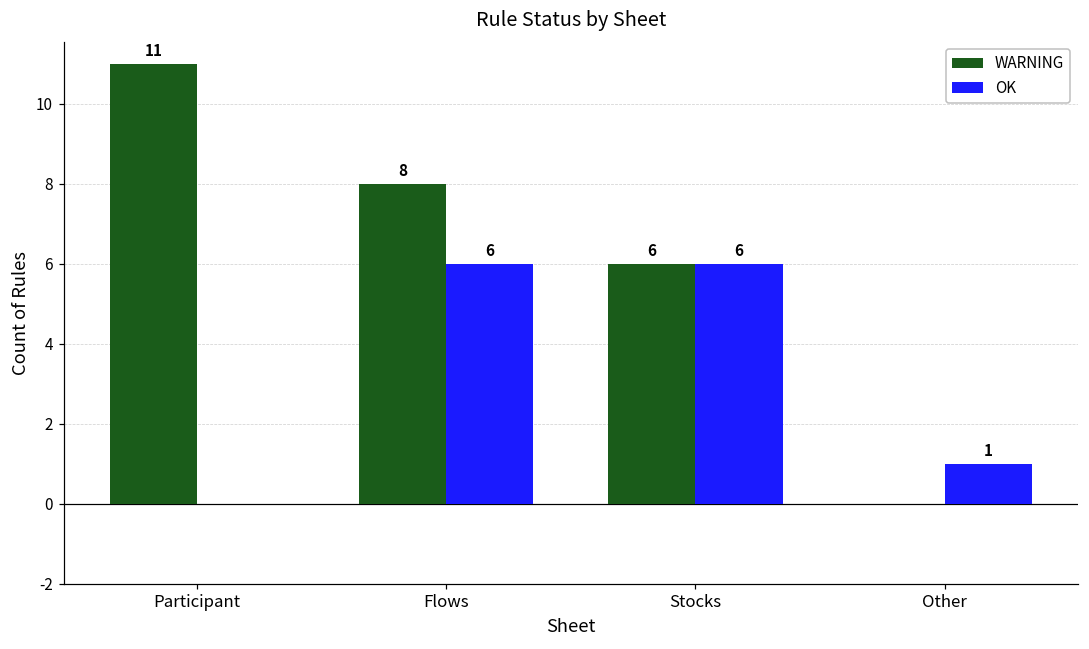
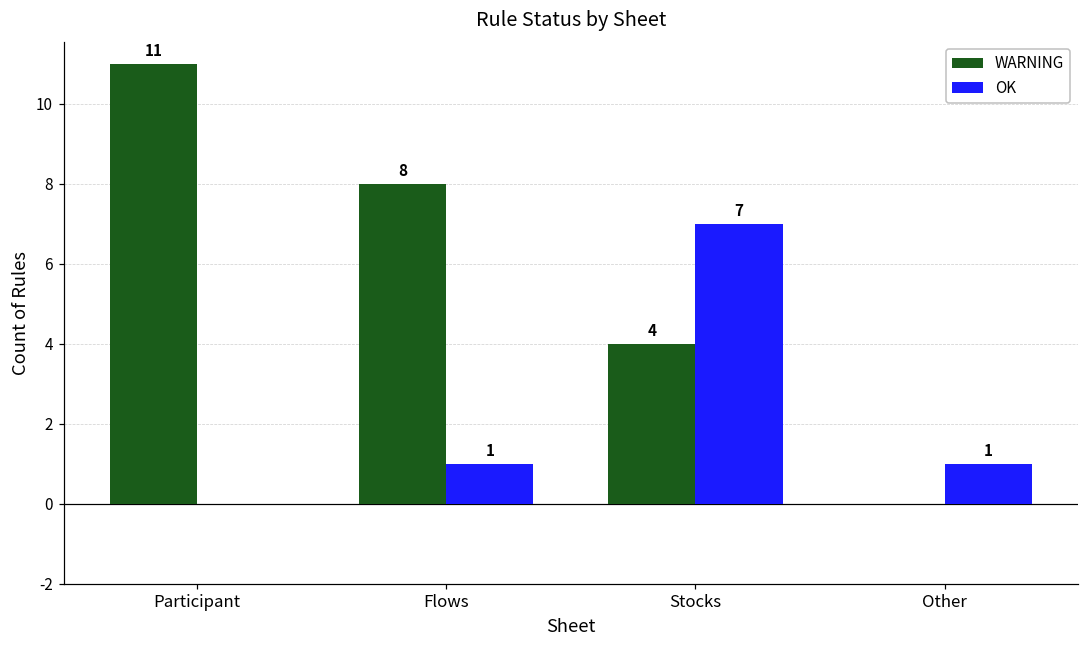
OK, Flows: 6 -> 1
WARNING, Stocks: 6 -> 4
OK, Stocks: 6 -> 7
